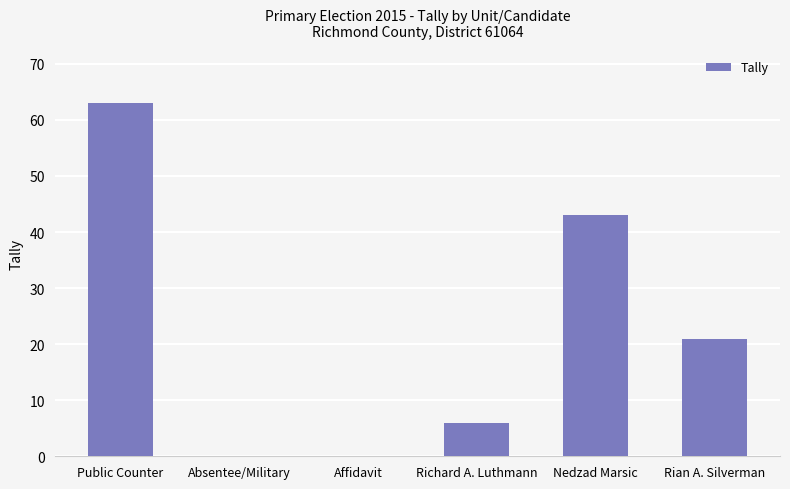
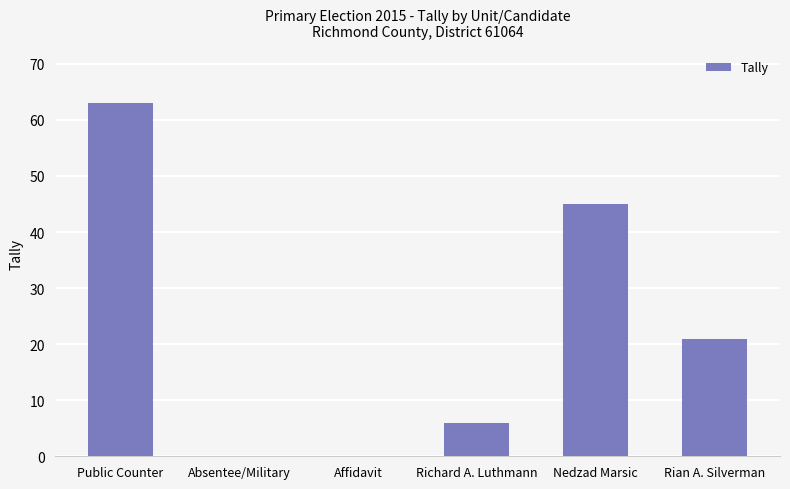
Nedzad Marsic: 43 -> 45
